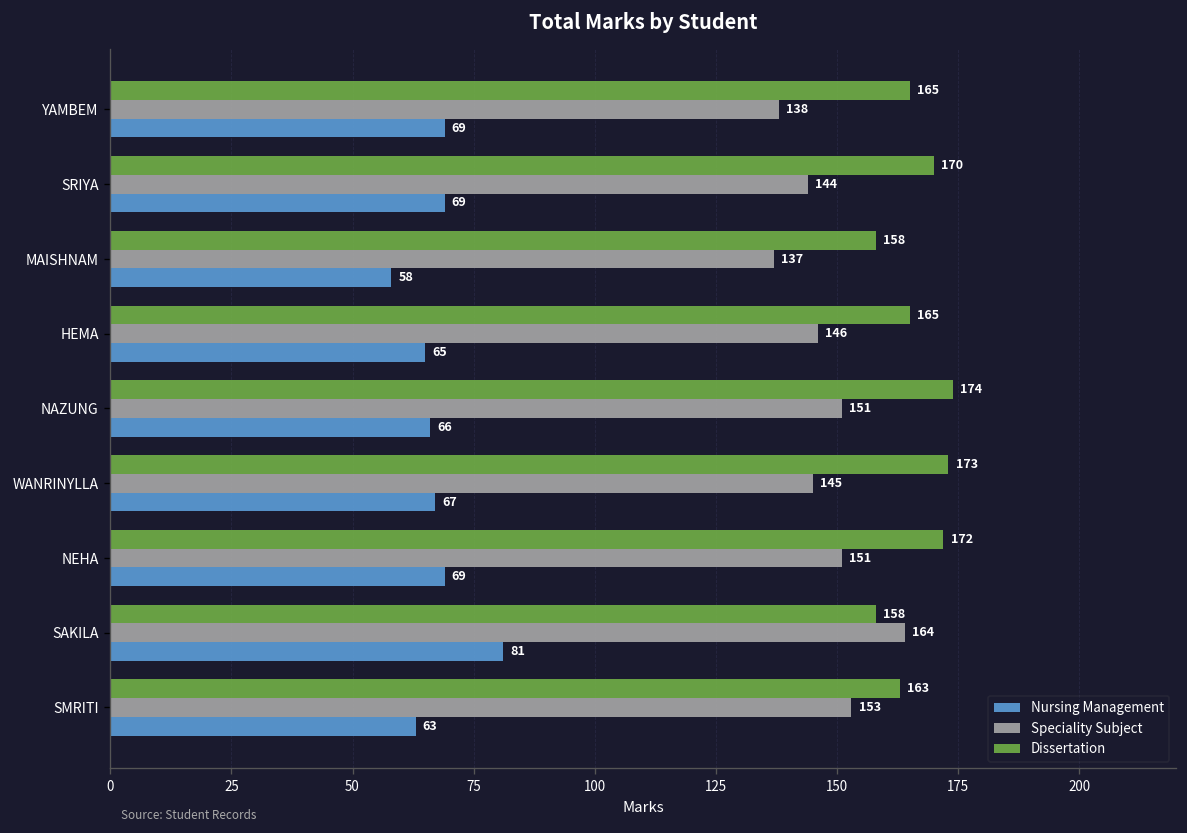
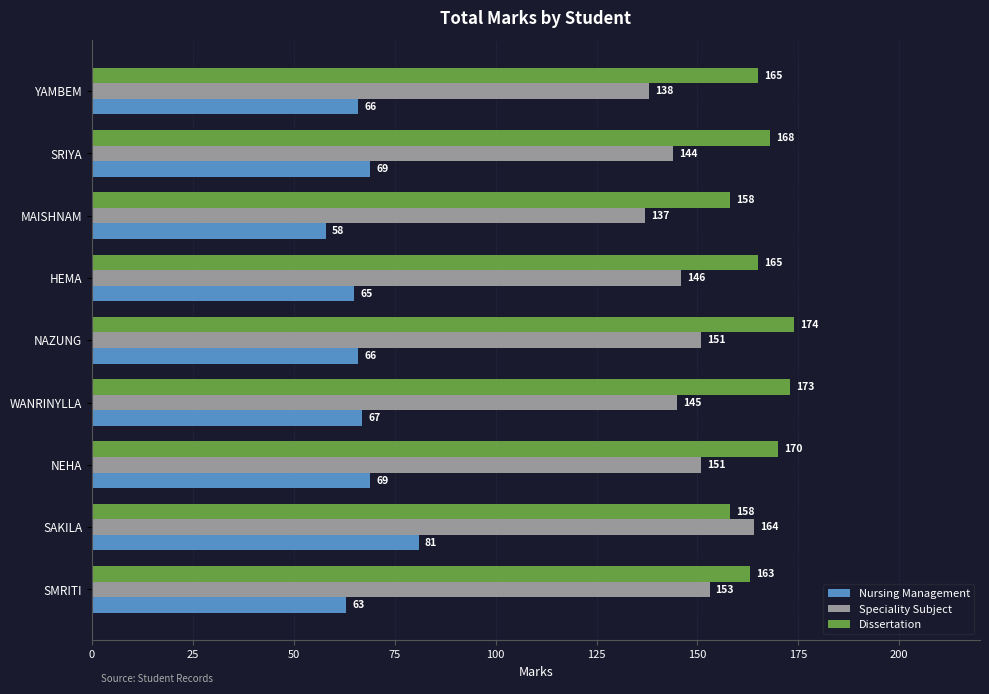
Nursing Management, YAMBEM: 69 -> 66
Dissertation, SRIYA: 170 -> 168
Dissertation, NEHA: 172 -> 170
